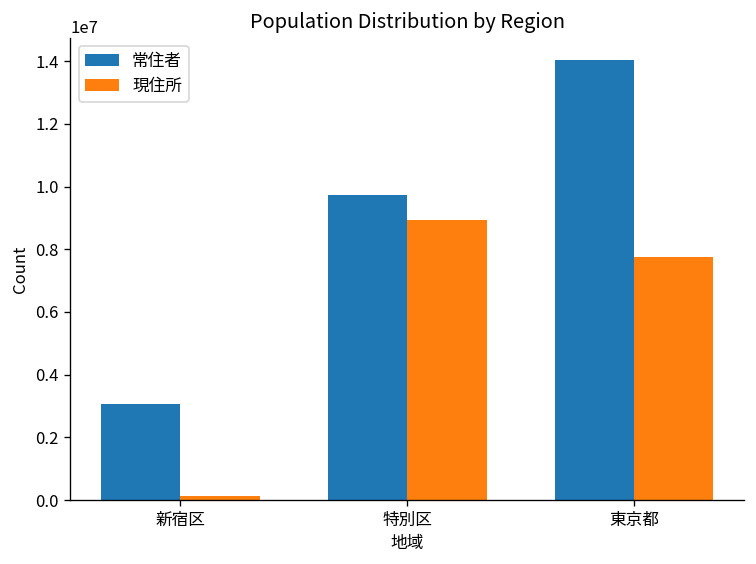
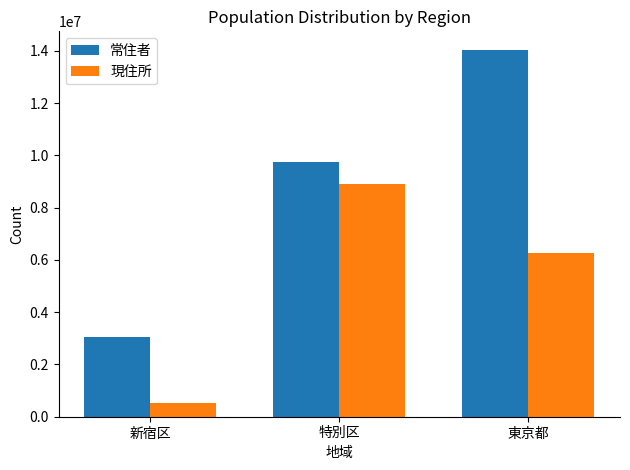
現住所, 新宿区: 100000 -> 500000
現住所, 東京都: 7700000 -> 6300000
